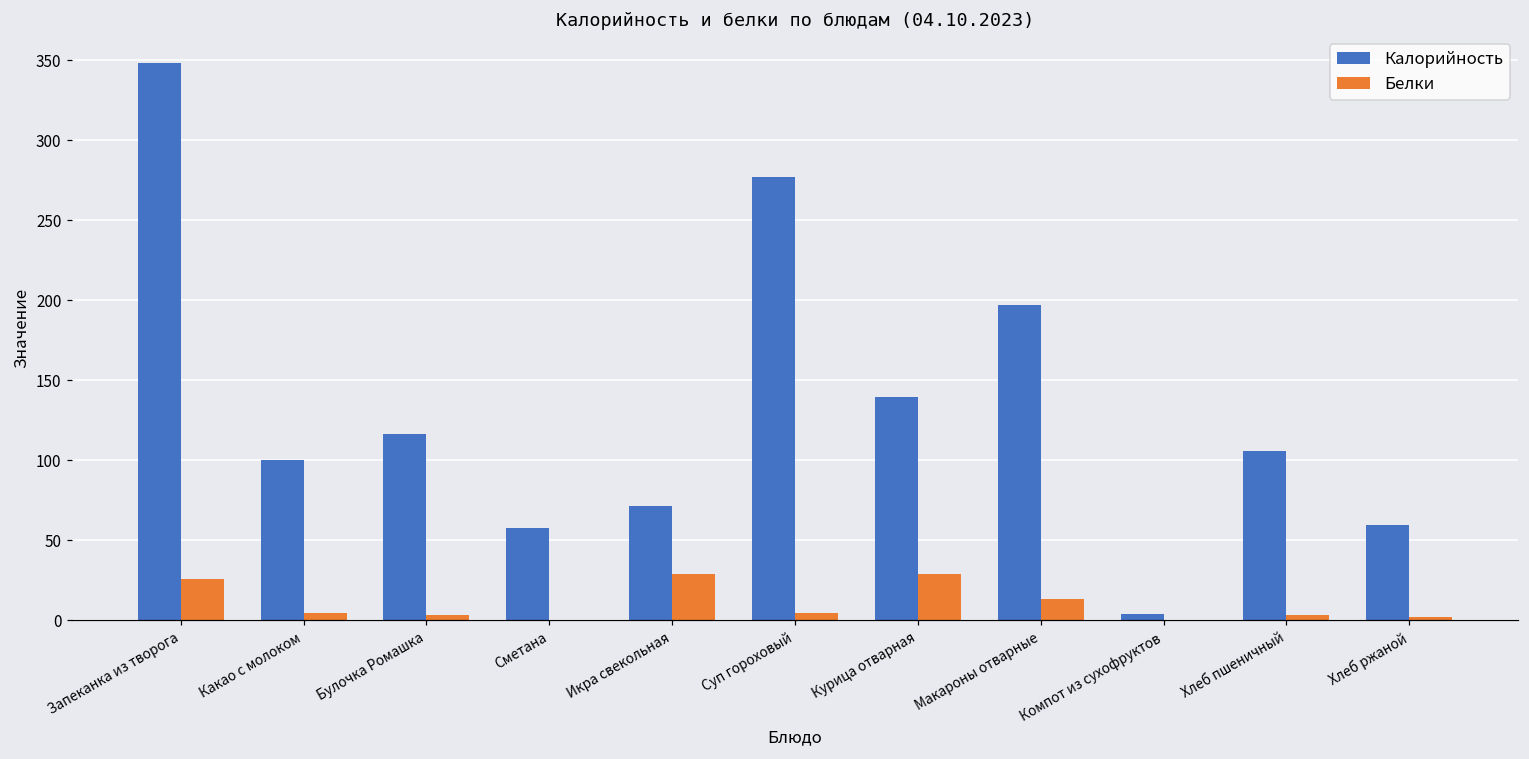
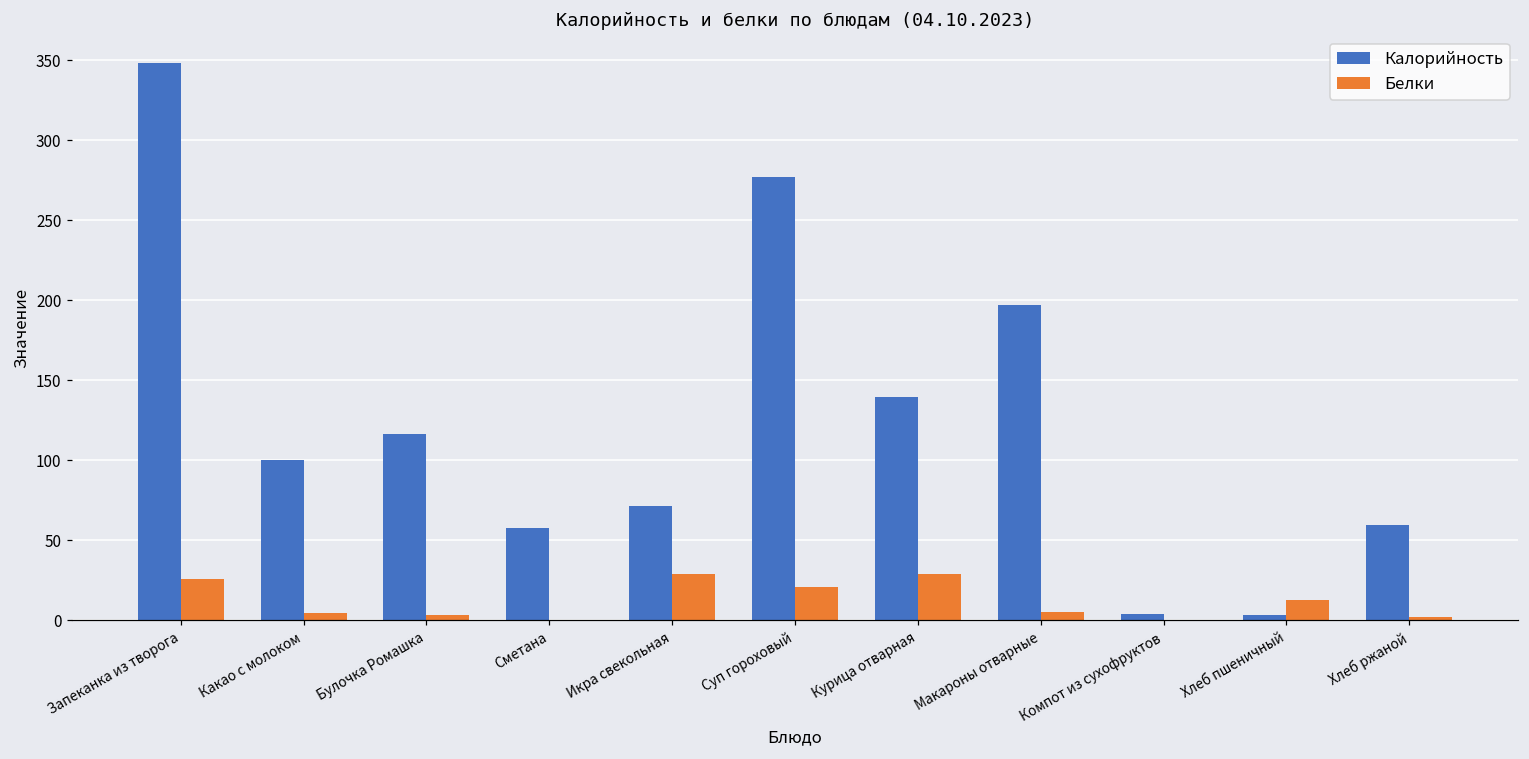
Белки, Суп гороховый: 5 -> 21
Белки, Макароны отварные: 13 -> 5
Калорийность, Хлеб пшеничный: 106 -> 4
Белки, Хлеб пшеничный: 3 -> 13
